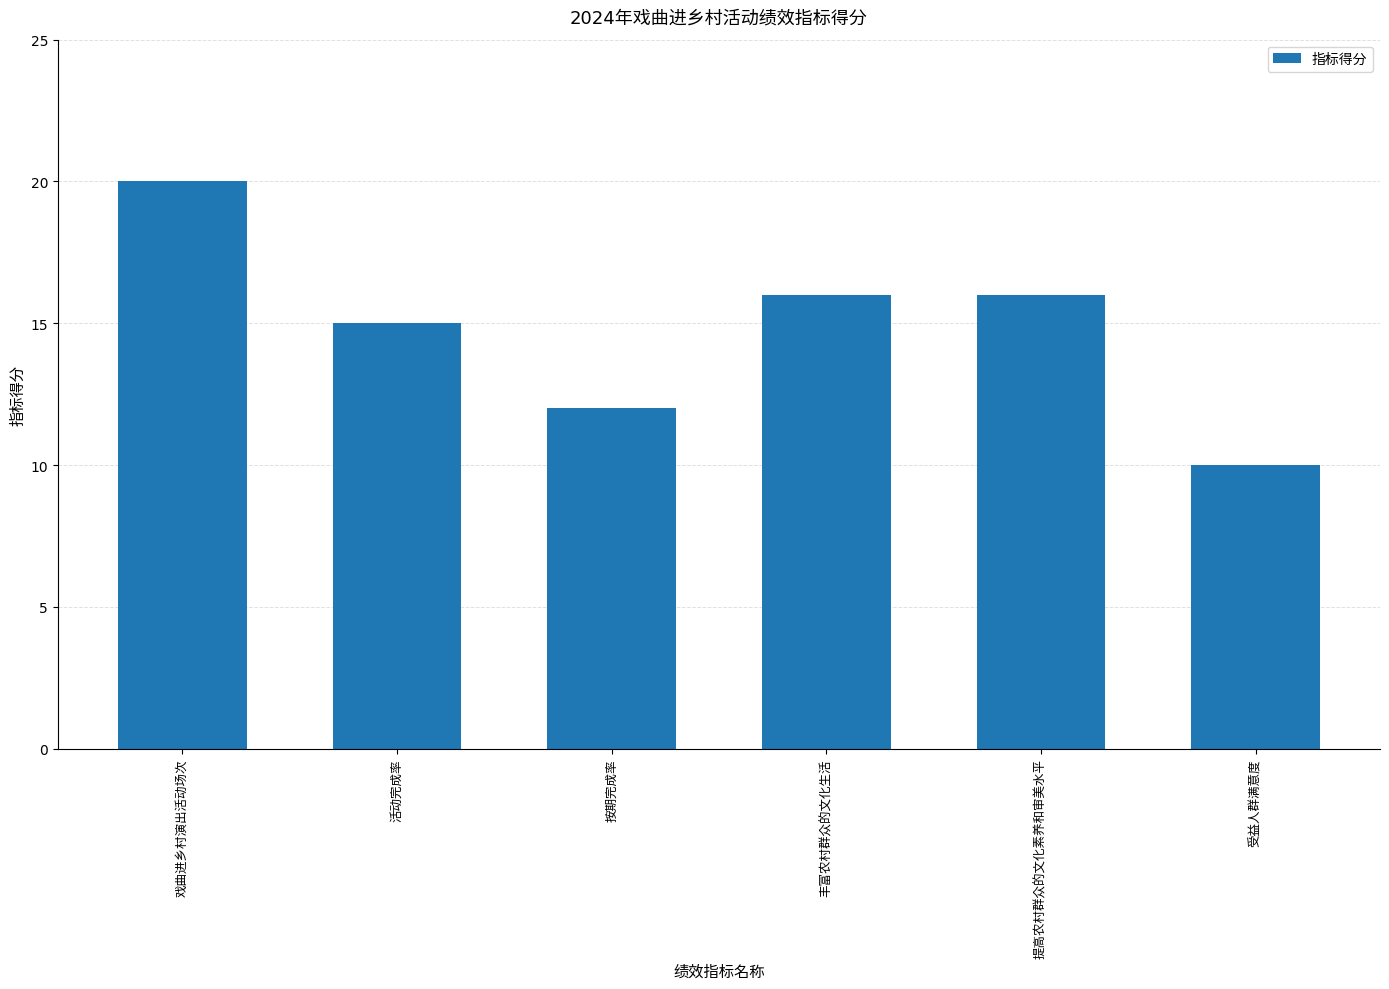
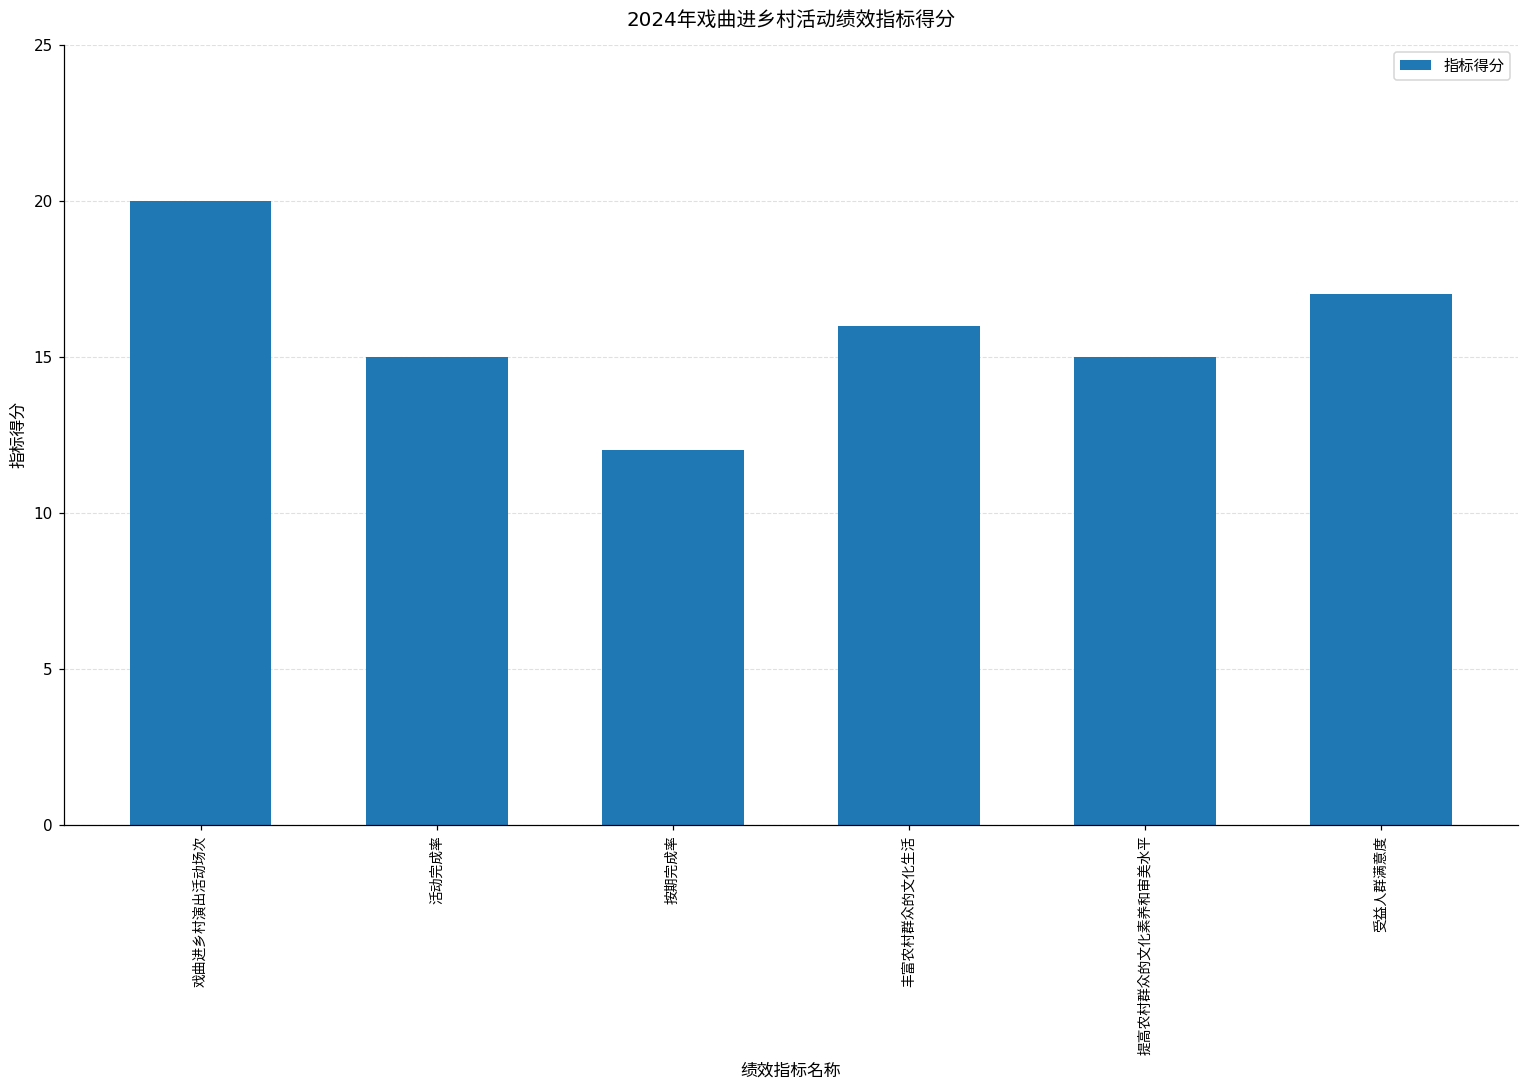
提高农村群众的文化素养和审美水平: 16 -> 15
受益人群满意度: 10 -> 17
